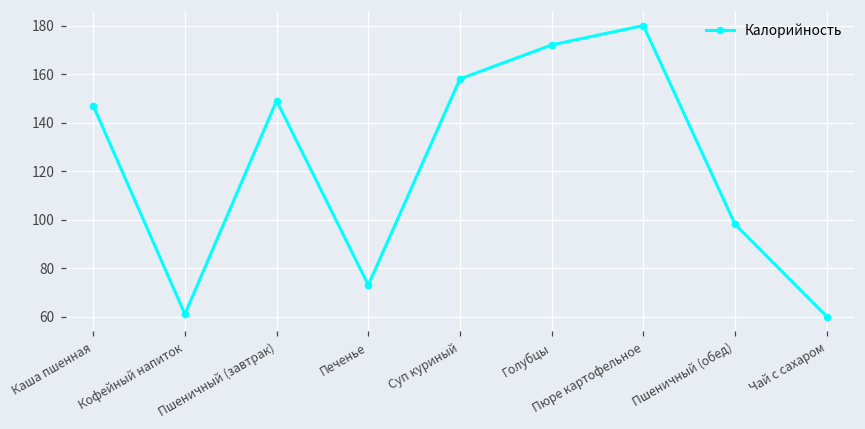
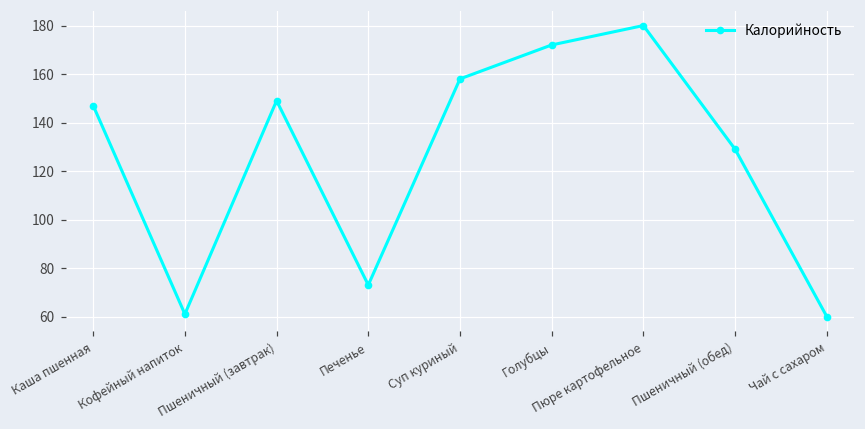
Пшеничный (обед): 98 -> 129
